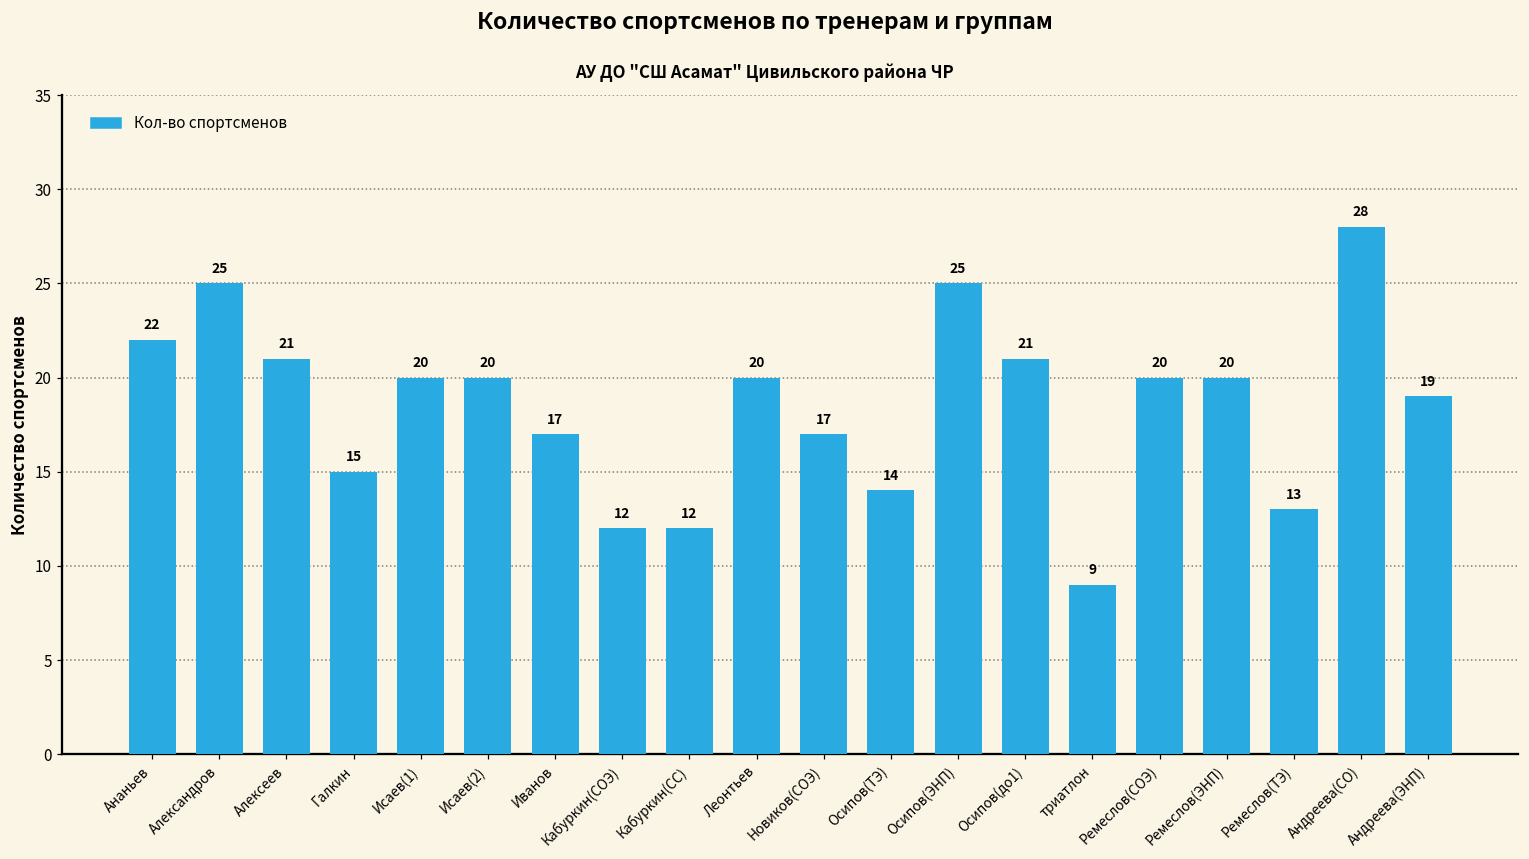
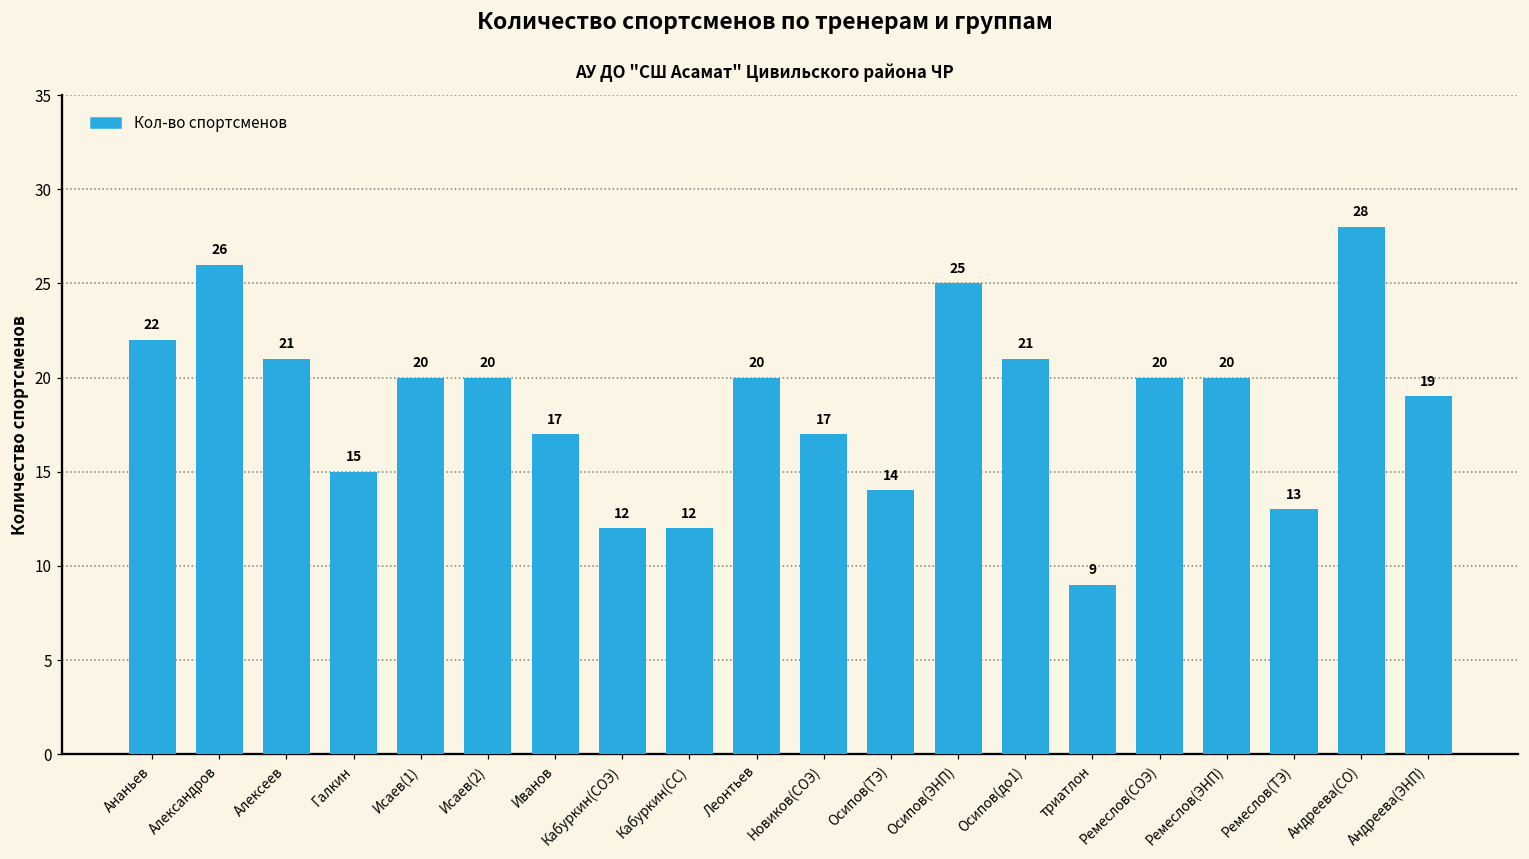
Александров: 25 -> 26
